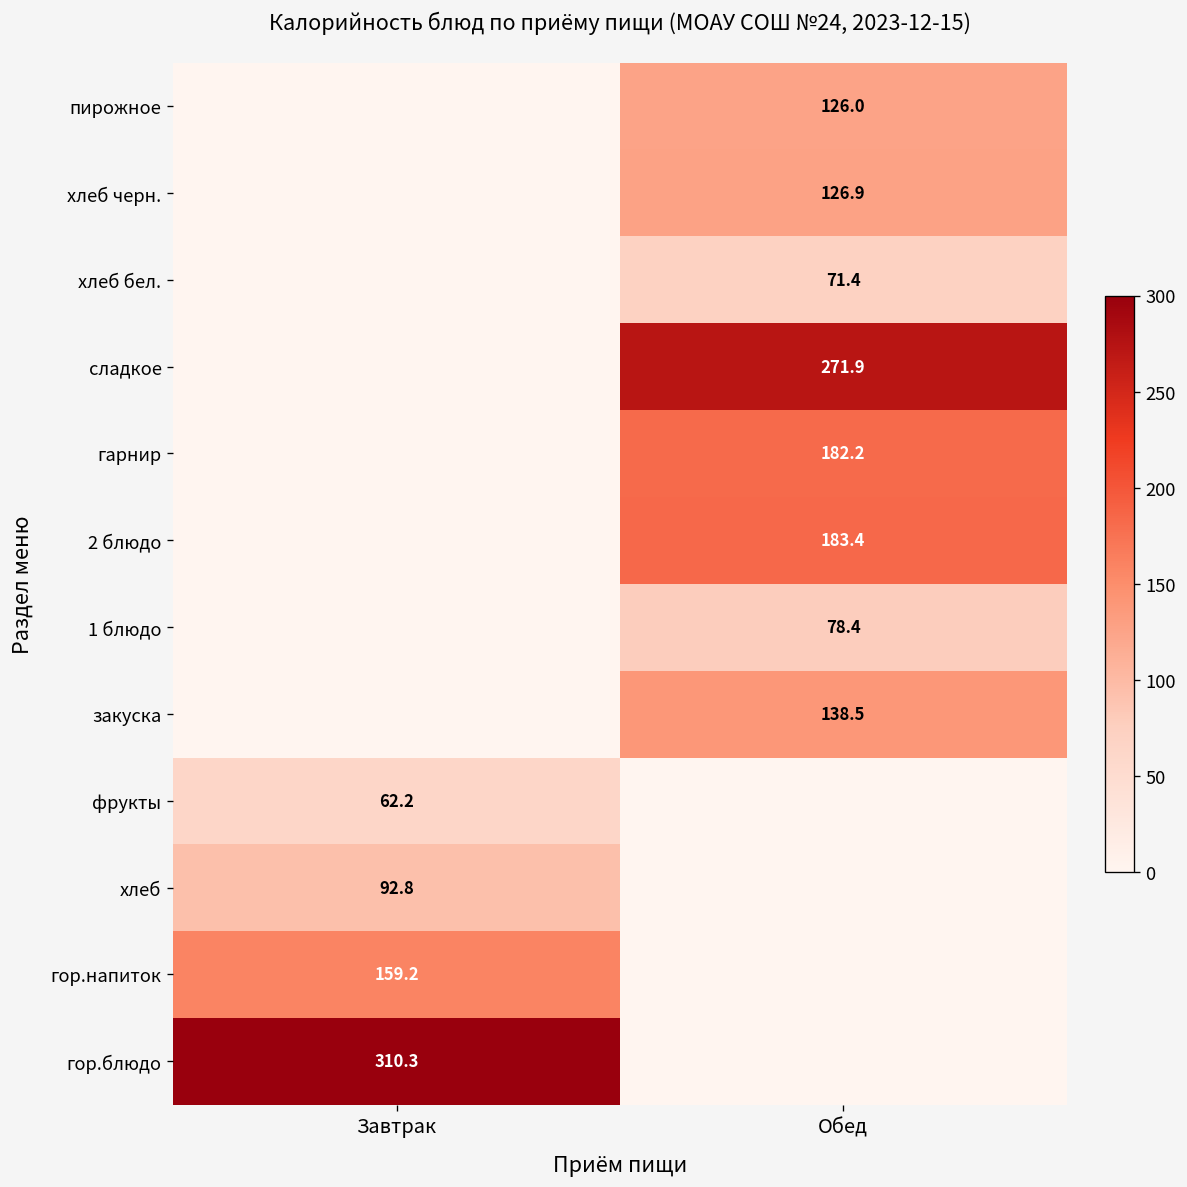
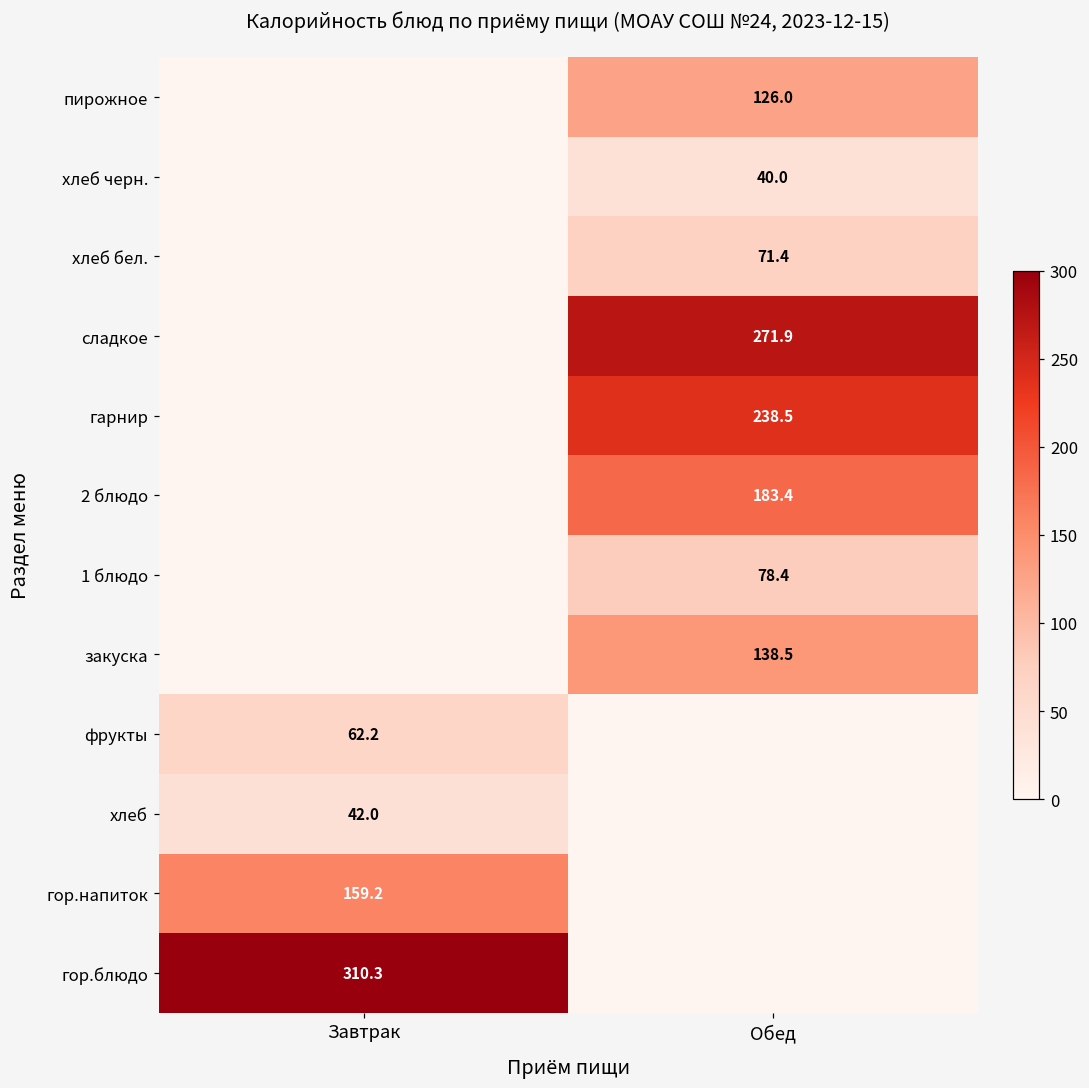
хлеб черн., Обед: 126.9 -> 40.0
гарнир, Обед: 182.2 -> 238.5
хлеб, Завтрак: 92.8 -> 42.0
